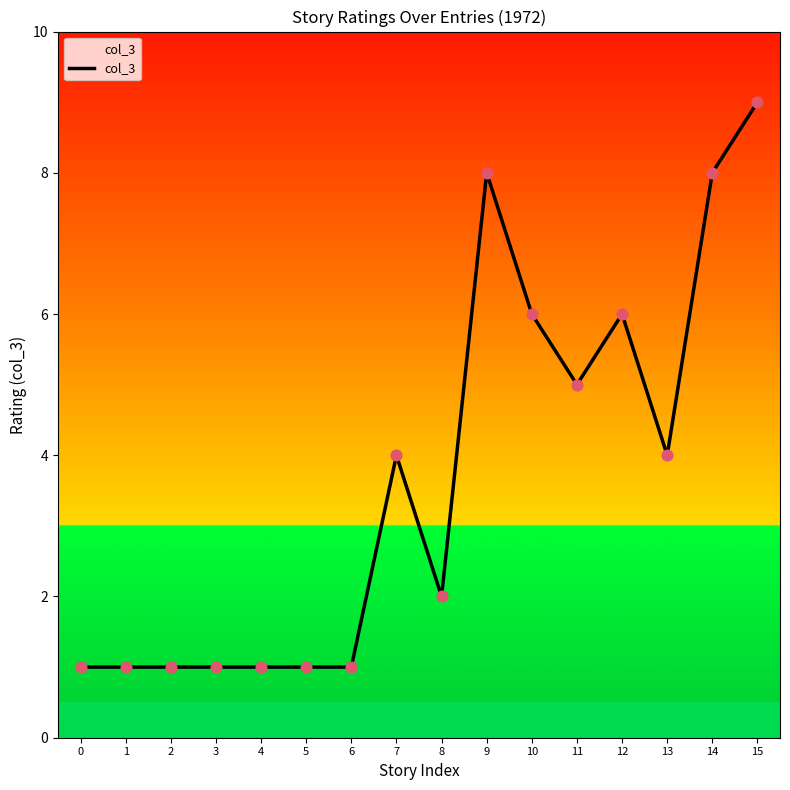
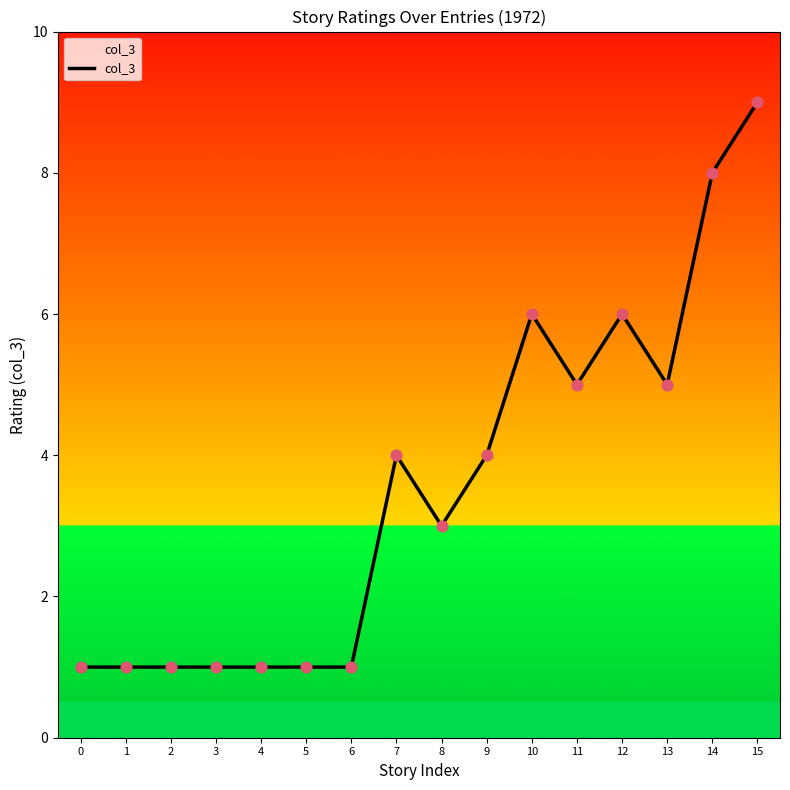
8: 2 -> 3
9: 8 -> 4
13: 4 -> 5
